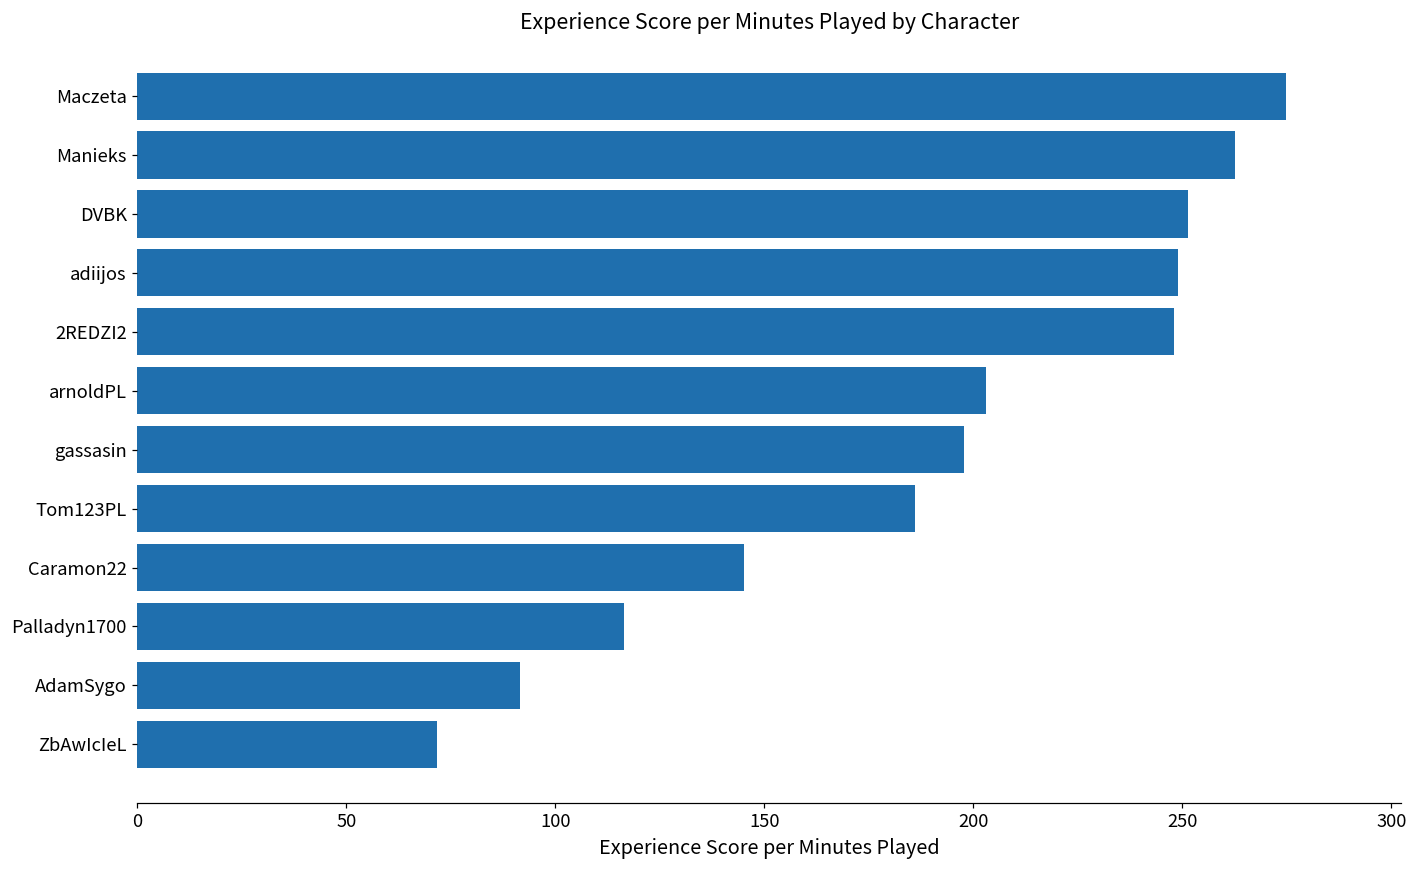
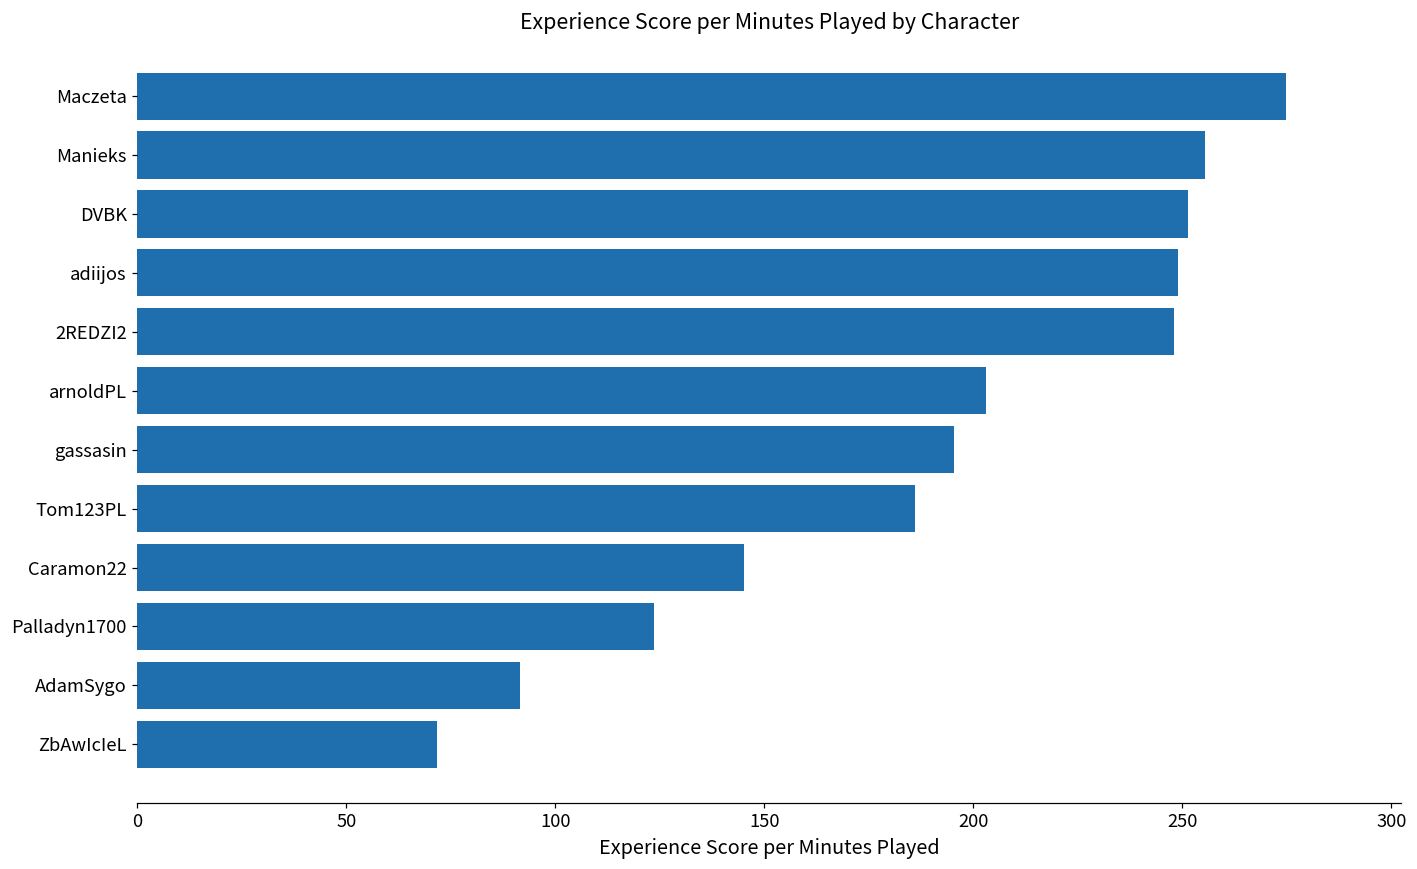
Manieks: 263 -> 255
gassasin: 198 -> 195
Palladyn1700: 116 -> 124
